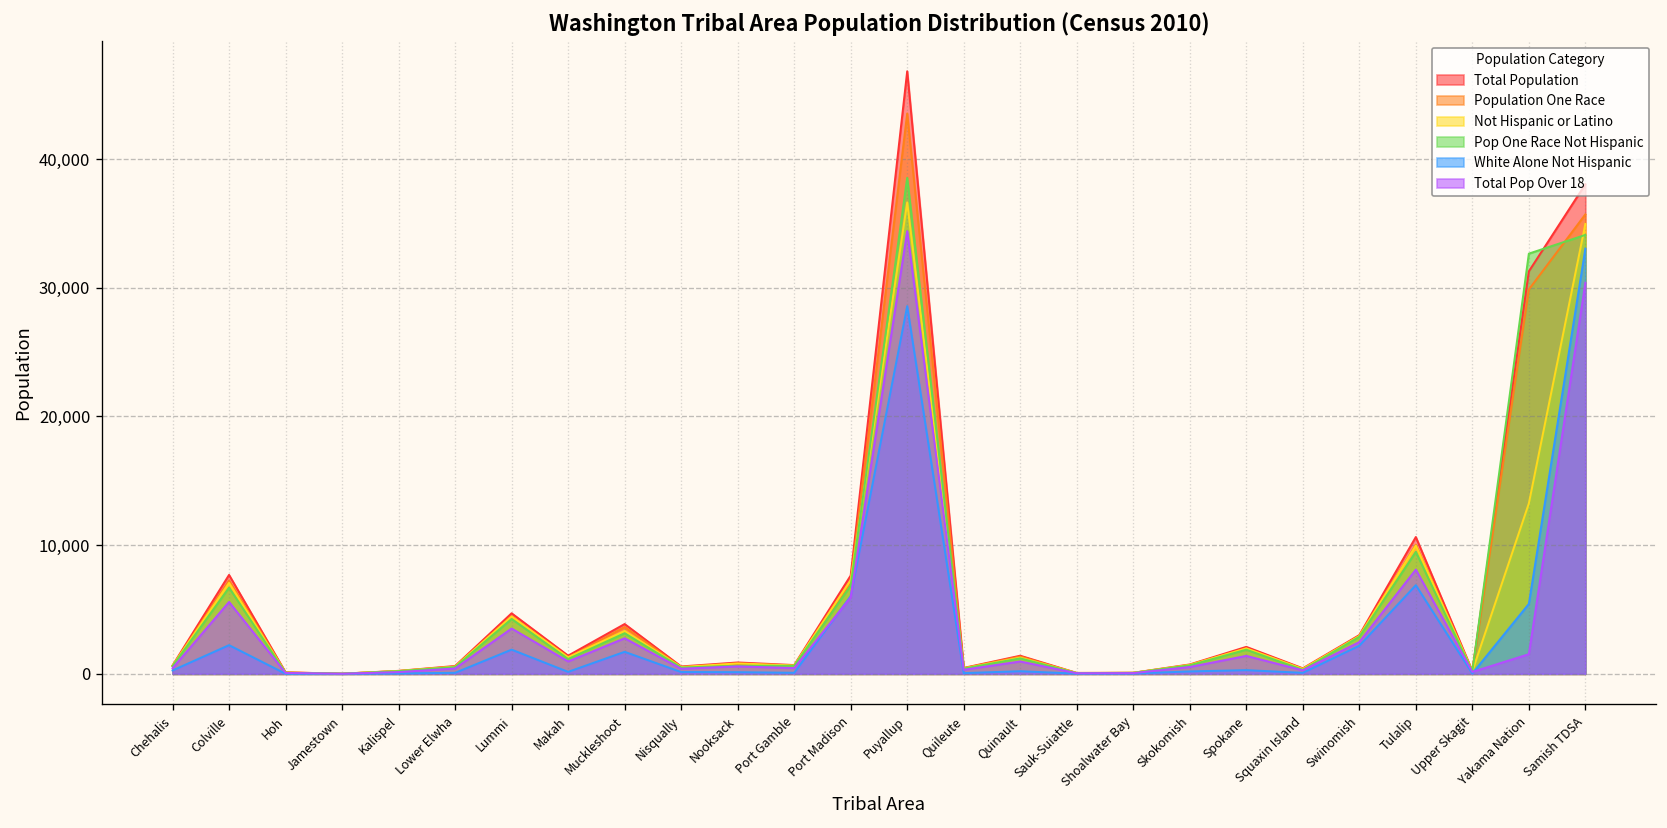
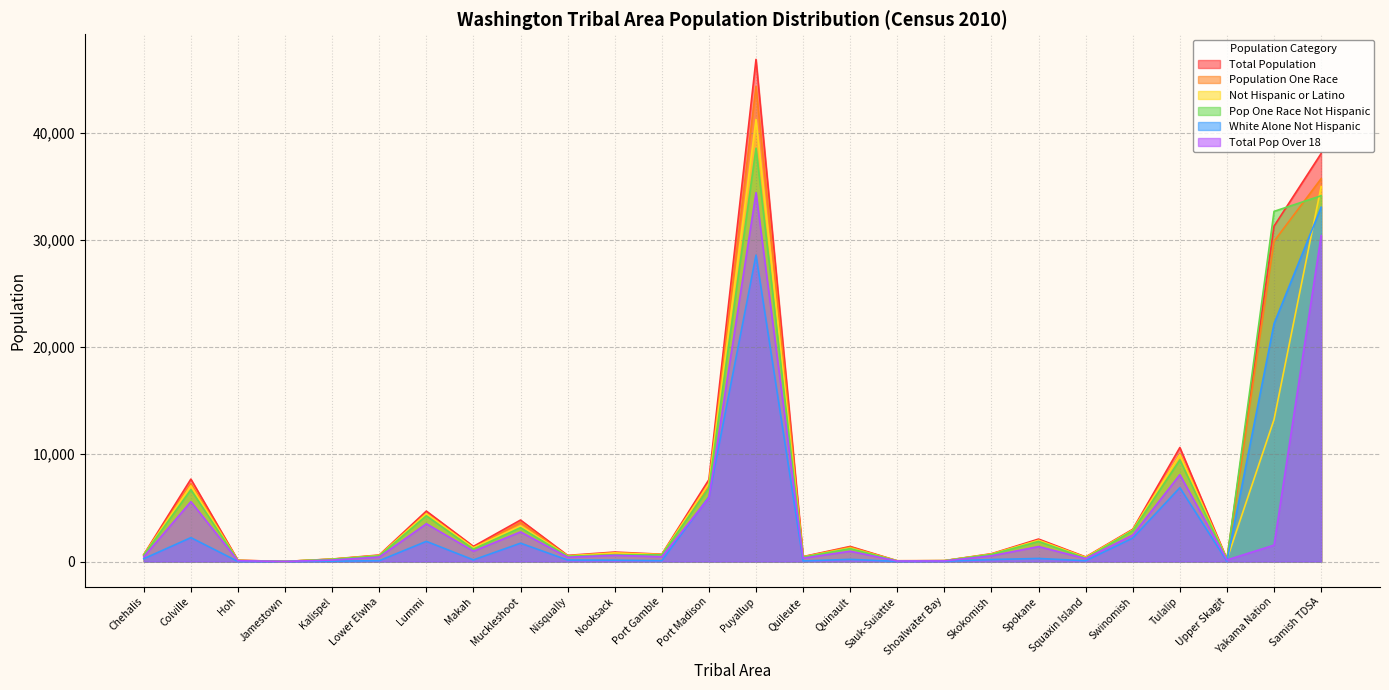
Population One Race, Puyallup: 43,500 -> 44,300
Not Hispanic or Latino, Puyallup: 36,600 -> 41,200
White Alone Not Hispanic, Yakama Nation: 5,400 -> 22,200
